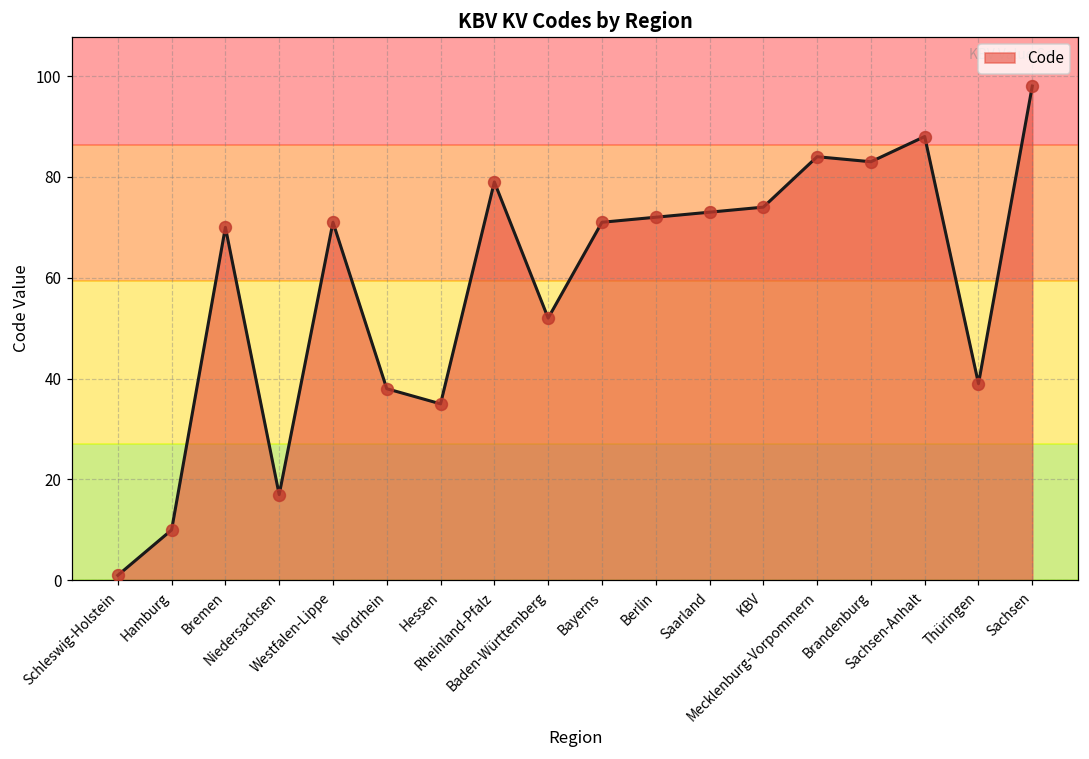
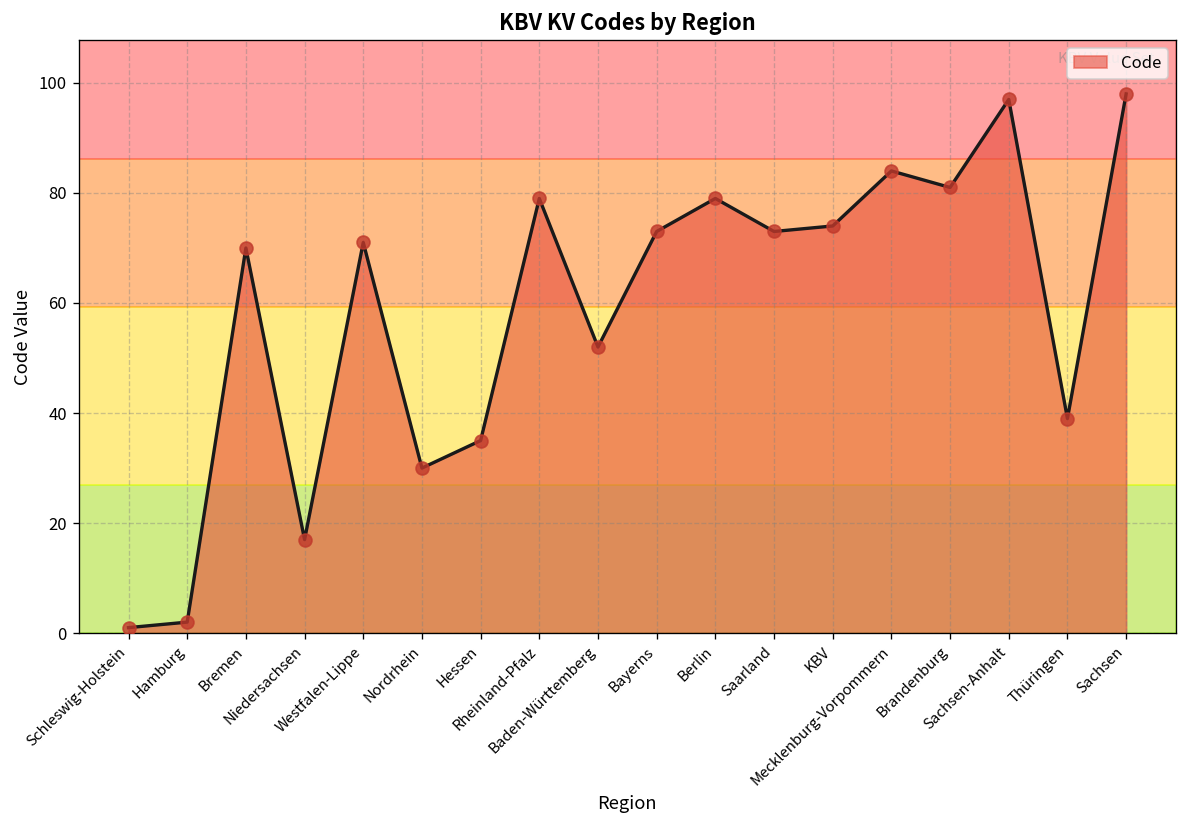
Hamburg: 10 -> 2
Nordrhein: 38 -> 30
Bayerns: 71 -> 73
Berlin: 72 -> 79
Brandenburg: 83 -> 81
Sachsen-Anhalt: 88 -> 97
